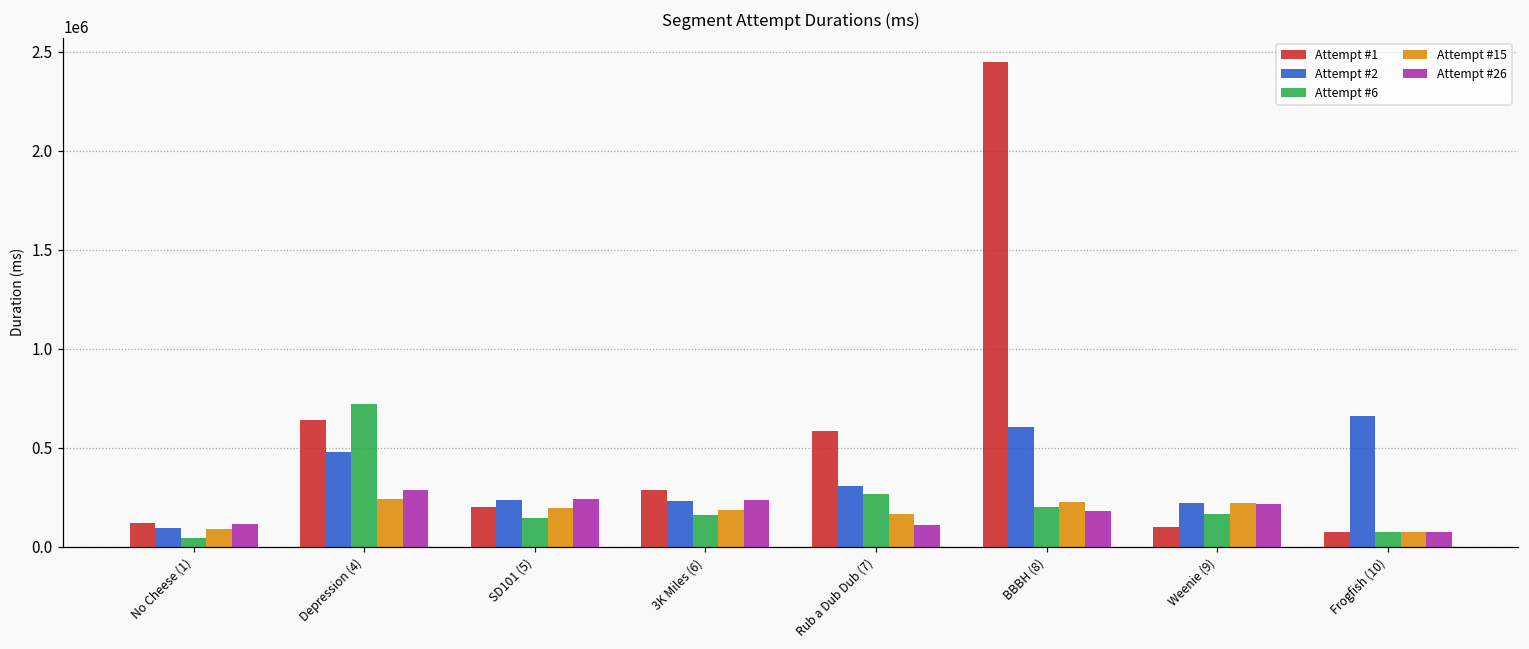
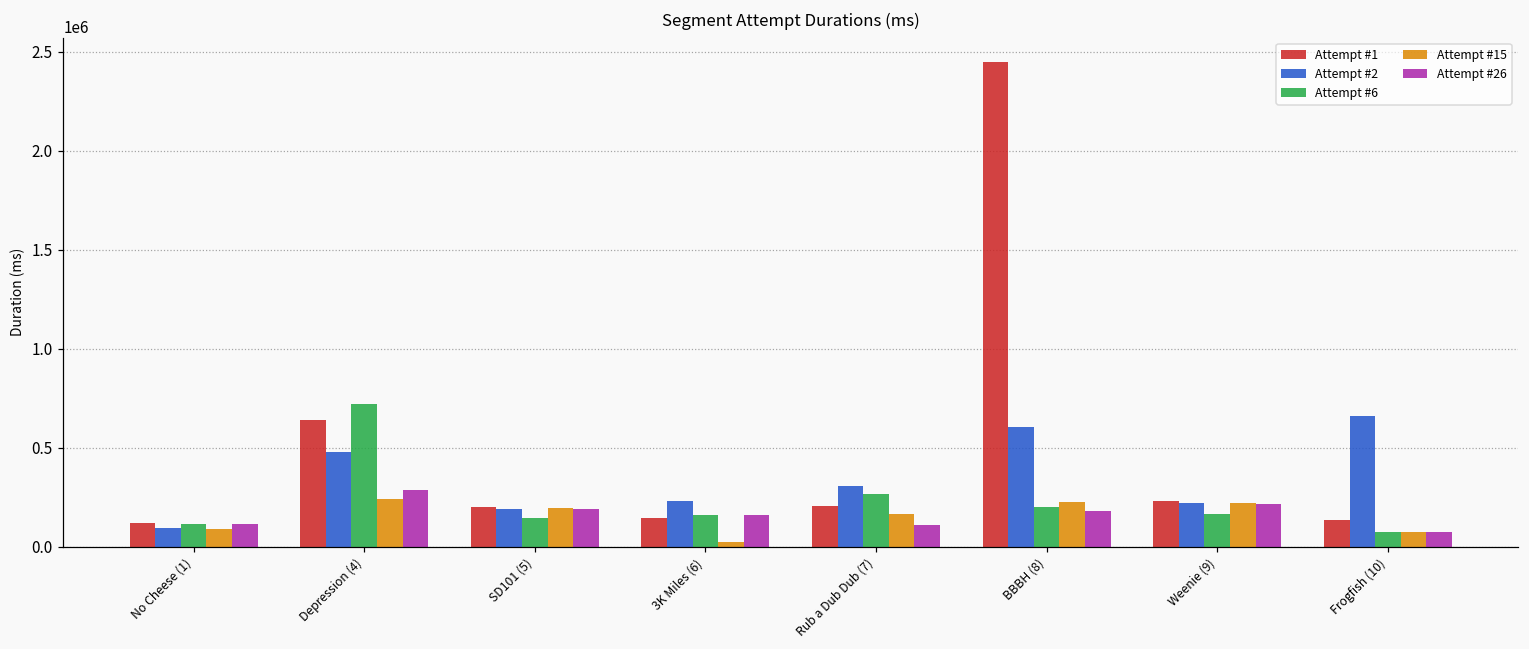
Attempt #6, No Cheese (1): 50000 -> 110000
Attempt #2, SD101 (5): 240000 -> 190000
Attempt #26, SD101 (5): 240000 -> 190000
Attempt #1, 3K Miles (6): 290000 -> 150000
Attempt #15, 3K Miles (6): 180000 -> 20000
Attempt #26, 3K Miles (6): 240000 -> 160000
Attempt #1, Rub a Dub Dub (7): 580000 -> 210000
Attempt #1, Weenie (9): 100000 -> 230000
Attempt #1, Frogfish (10): 80000 -> 140000
